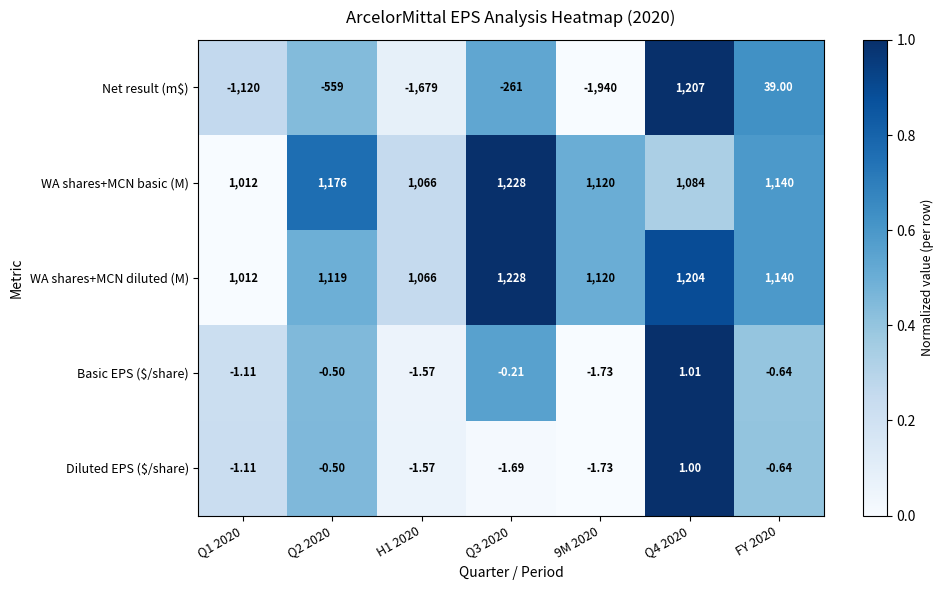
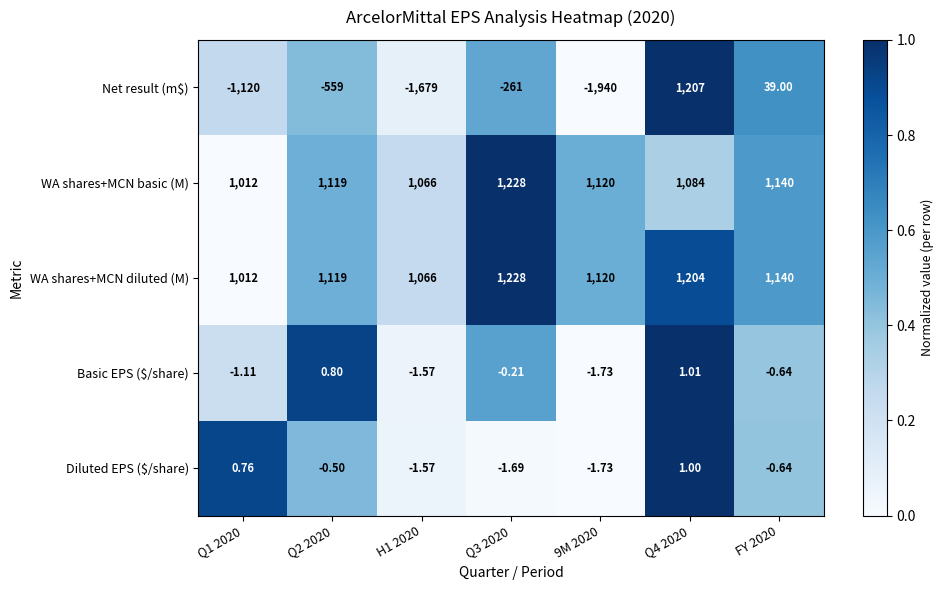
WA shares+MCN basic (M), Q2 2020: 1,176 -> 1,119
Basic EPS ($/share), Q2 2020: -0.50 -> 0.80
Diluted EPS ($/share), Q1 2020: -1.11 -> 0.76
